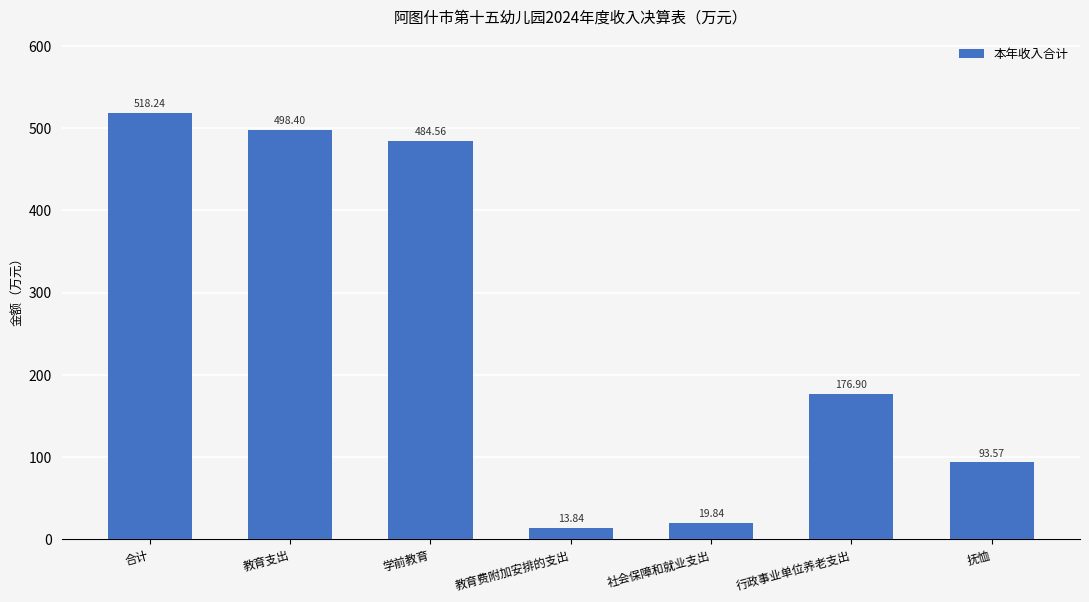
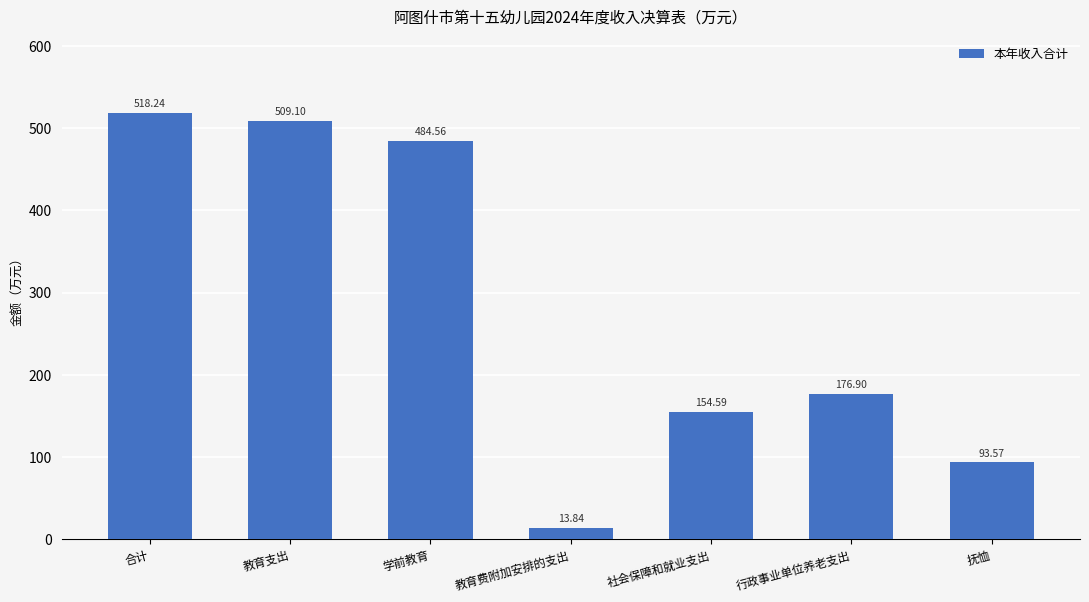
教育支出: 498.40 -> 509.10
社会保障和就业支出: 19.84 -> 154.59
